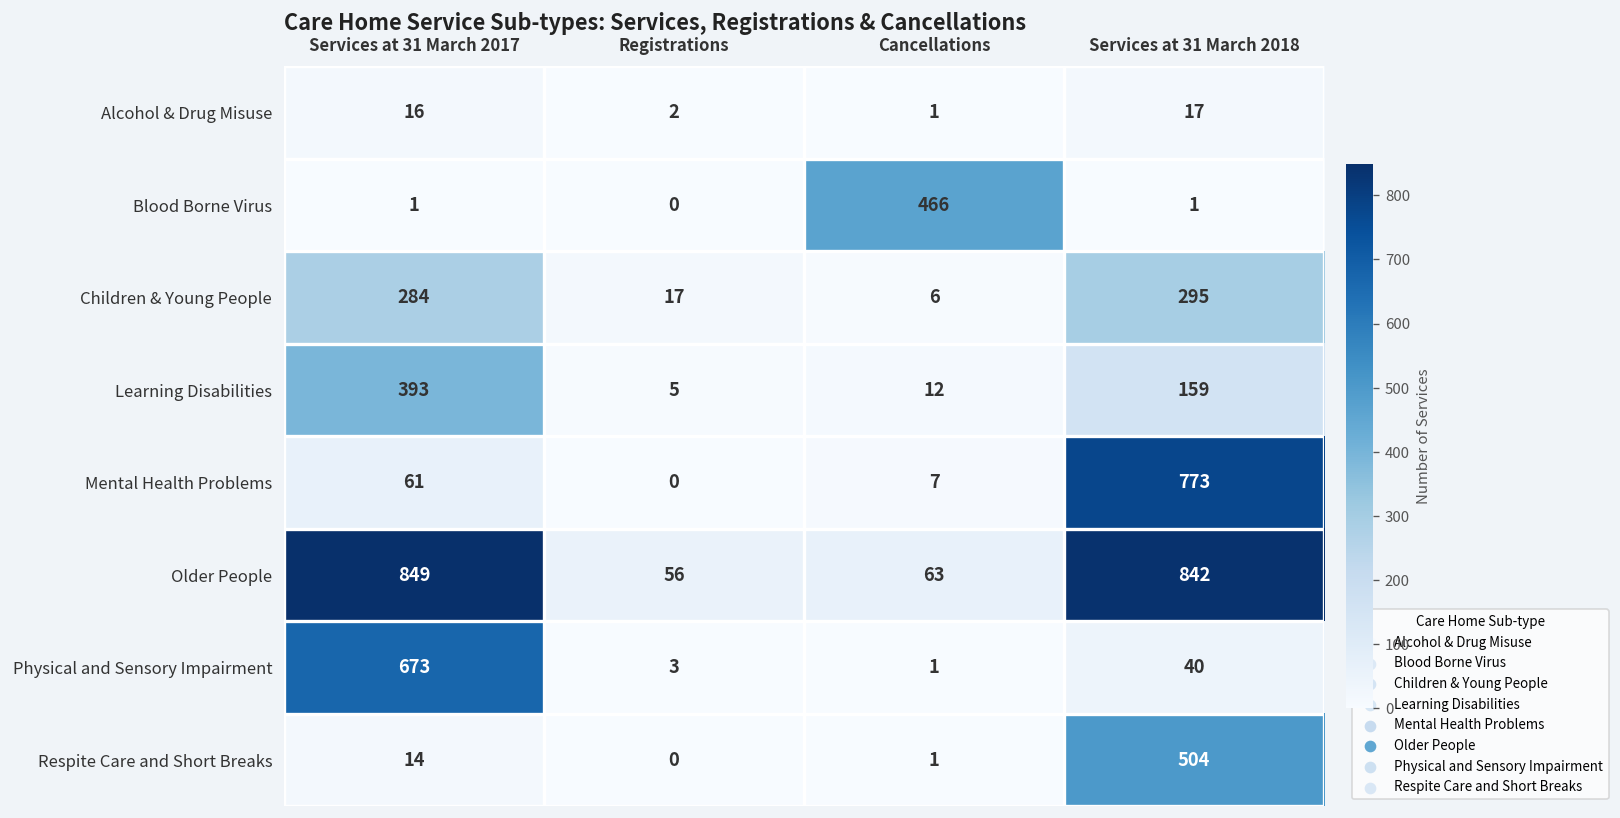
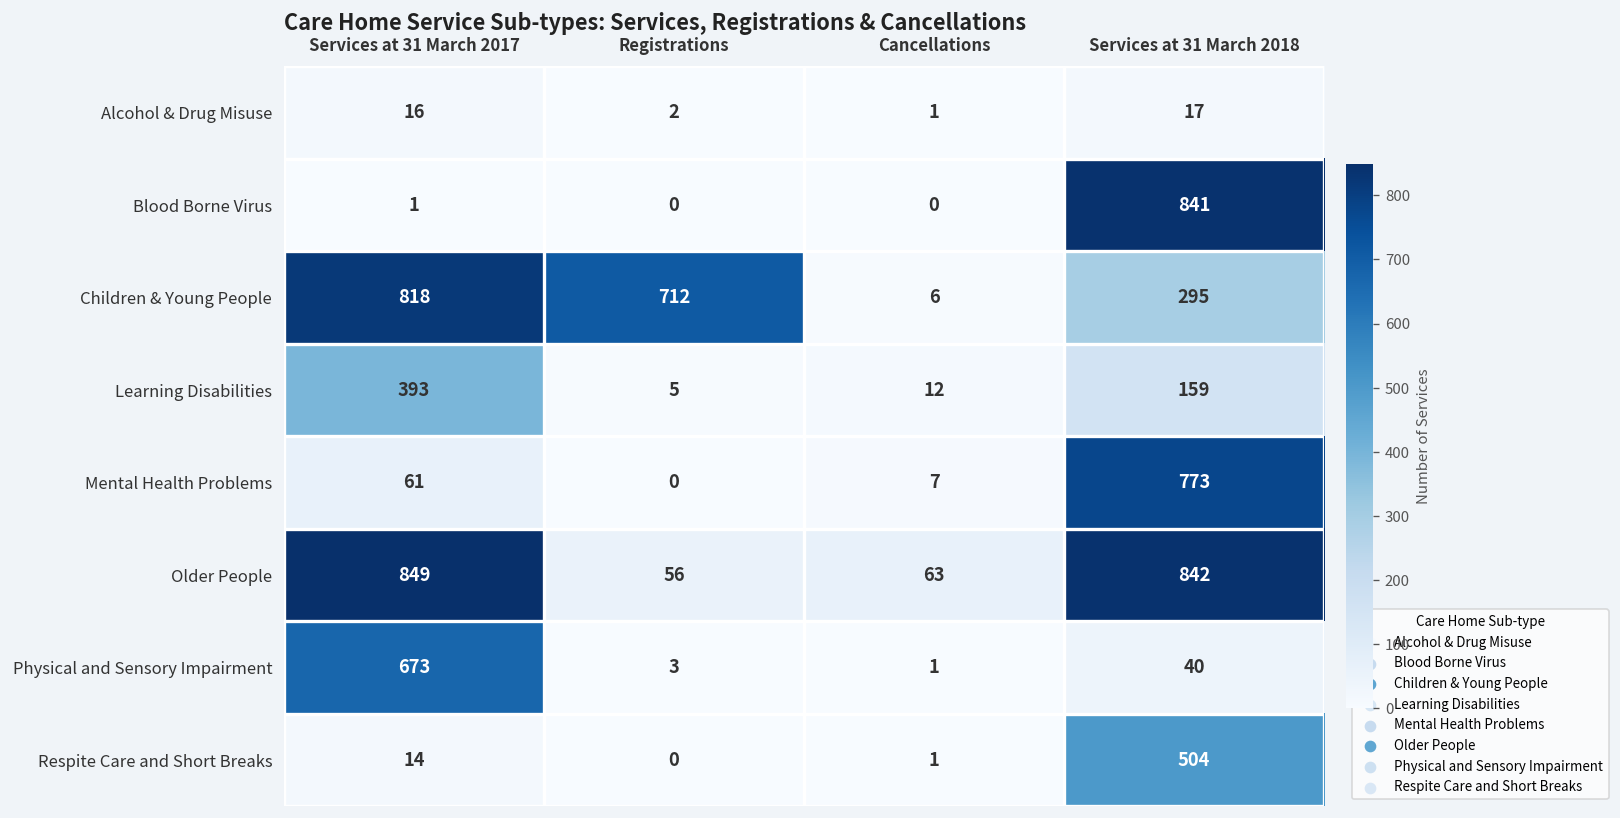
Blood Borne Virus, Cancellations: 466 -> 0
Blood Borne Virus, Services at 31 March 2018: 1 -> 841
Children & Young People, Services at 31 March 2017: 284 -> 818
Children & Young People, Registrations: 17 -> 712
